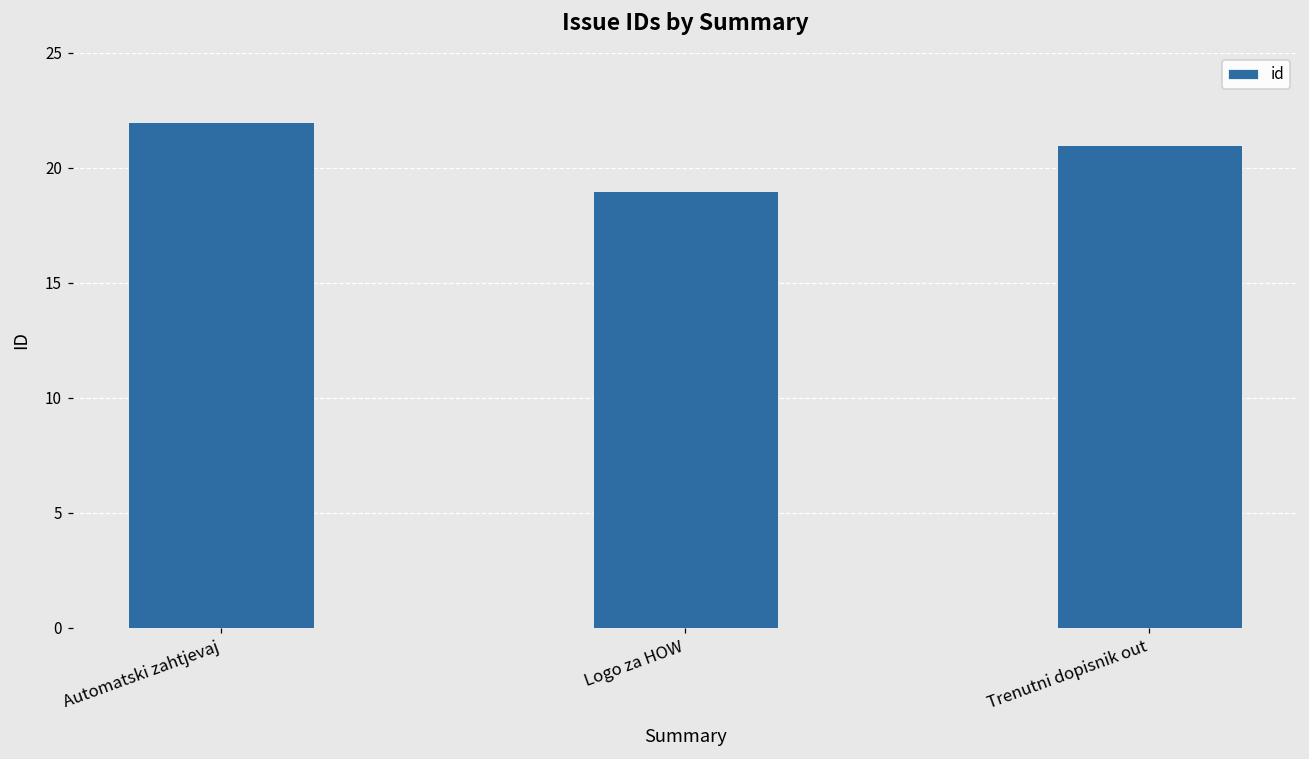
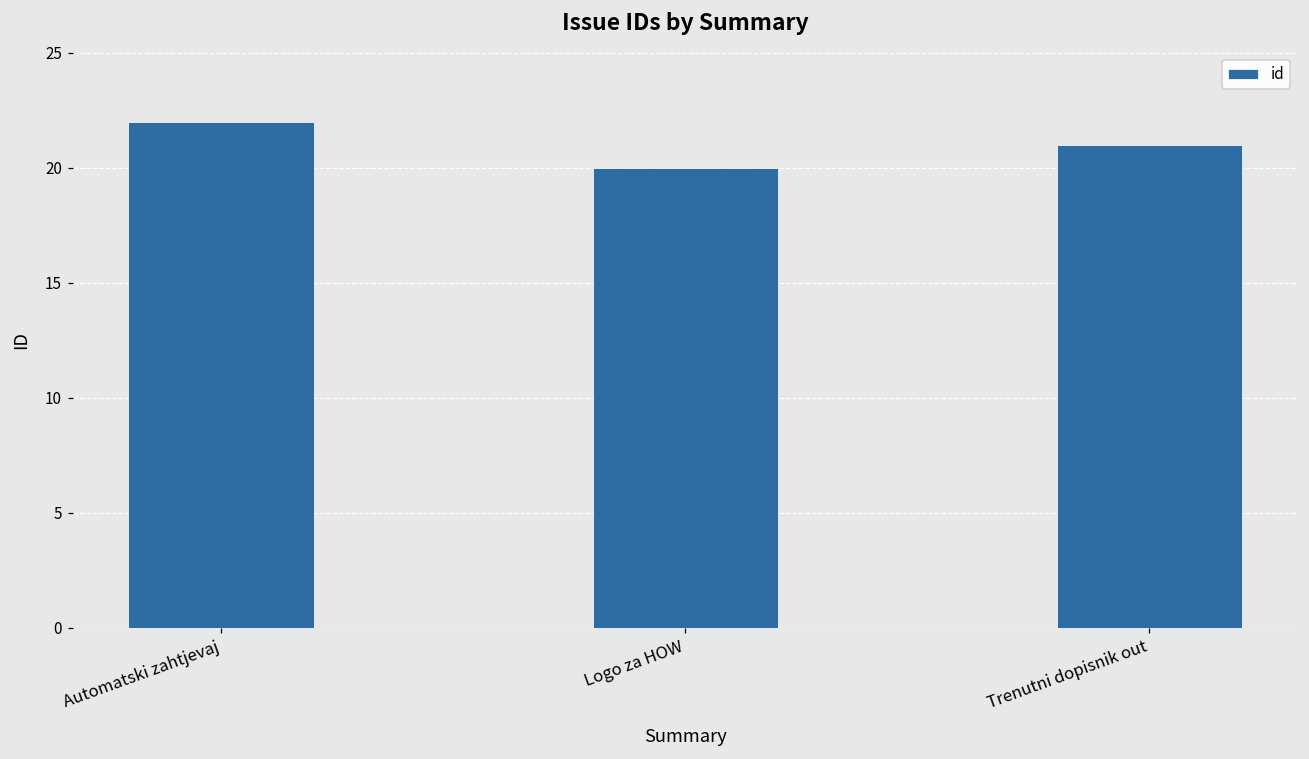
Logo za HOW: 19 -> 20
